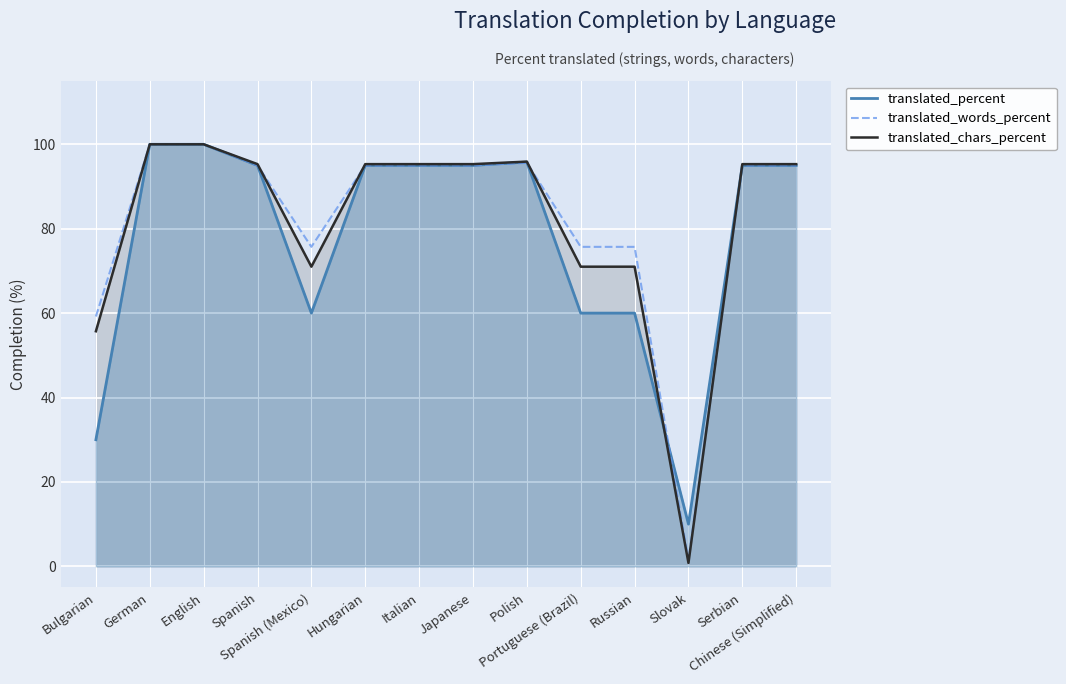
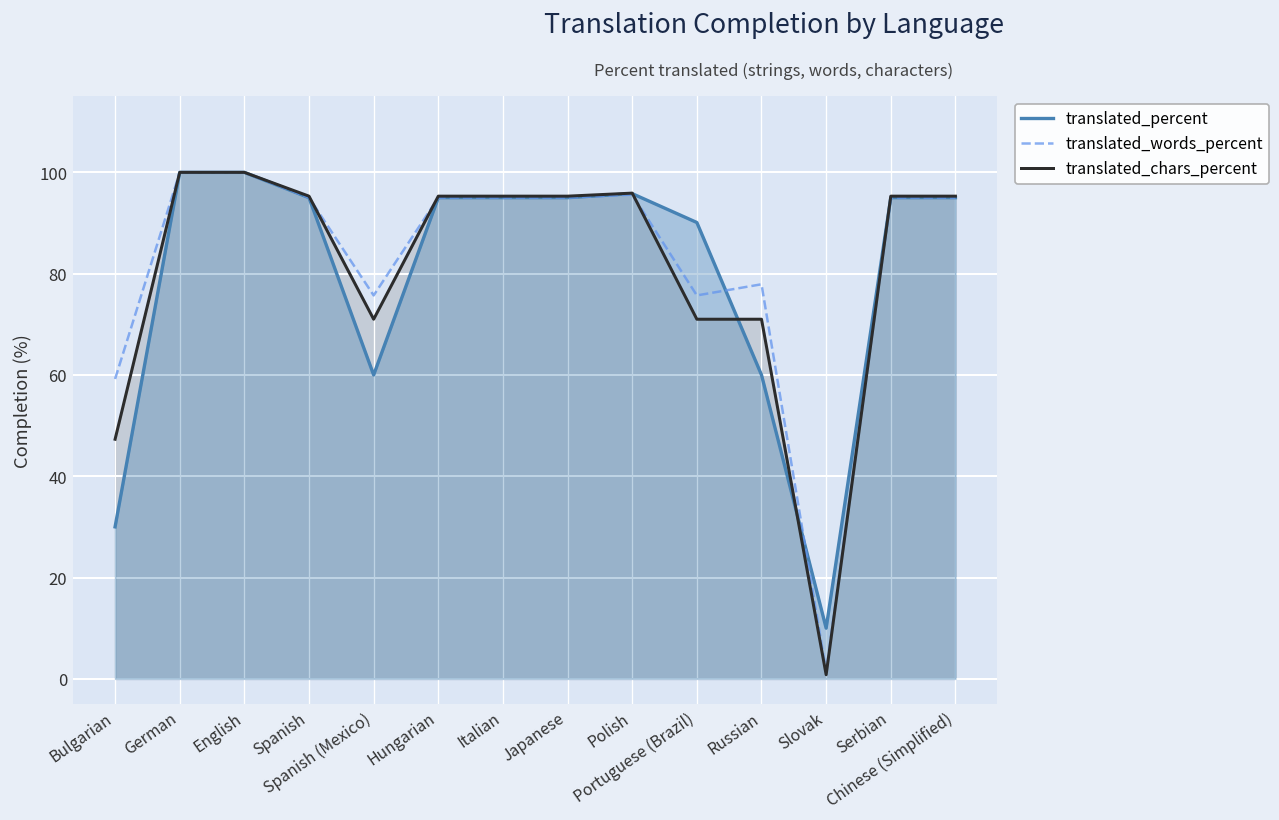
translated_chars_percent, Bulgarian: 56 -> 47
translated_percent, Portuguese (Brazil): 60 -> 90
translated_words_percent, Russian: 76 -> 78
